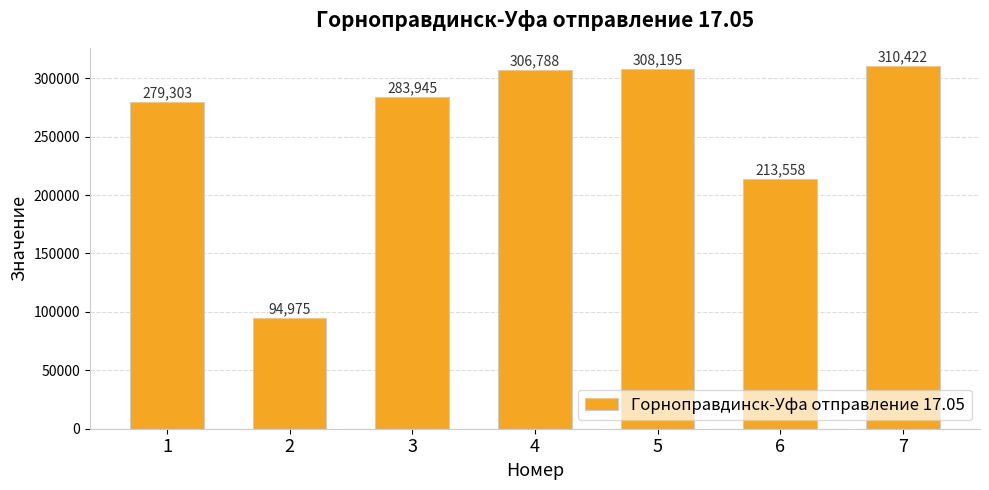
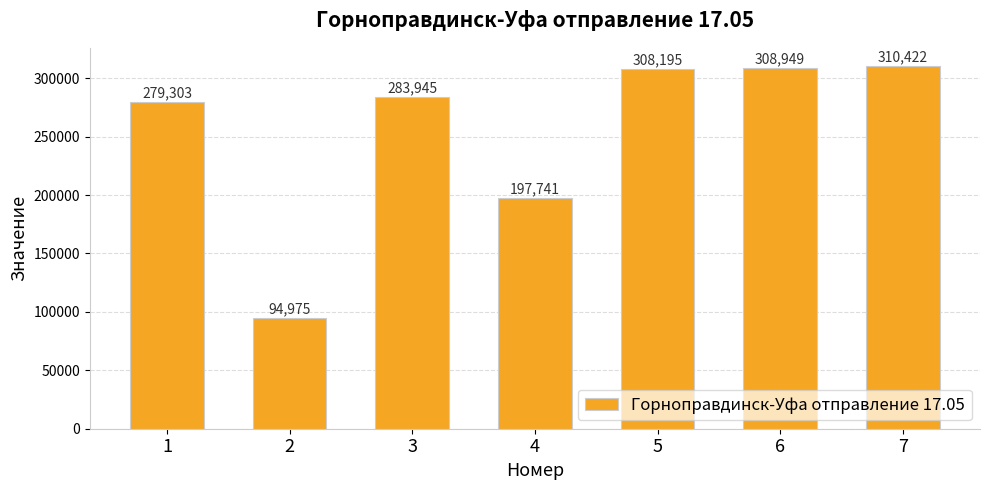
4: 306,788 -> 197,741
6: 213,558 -> 308,949
